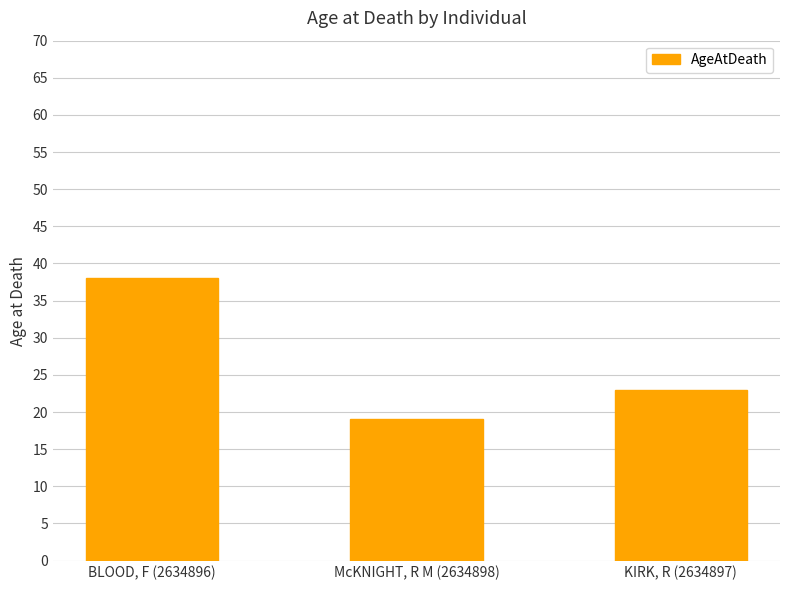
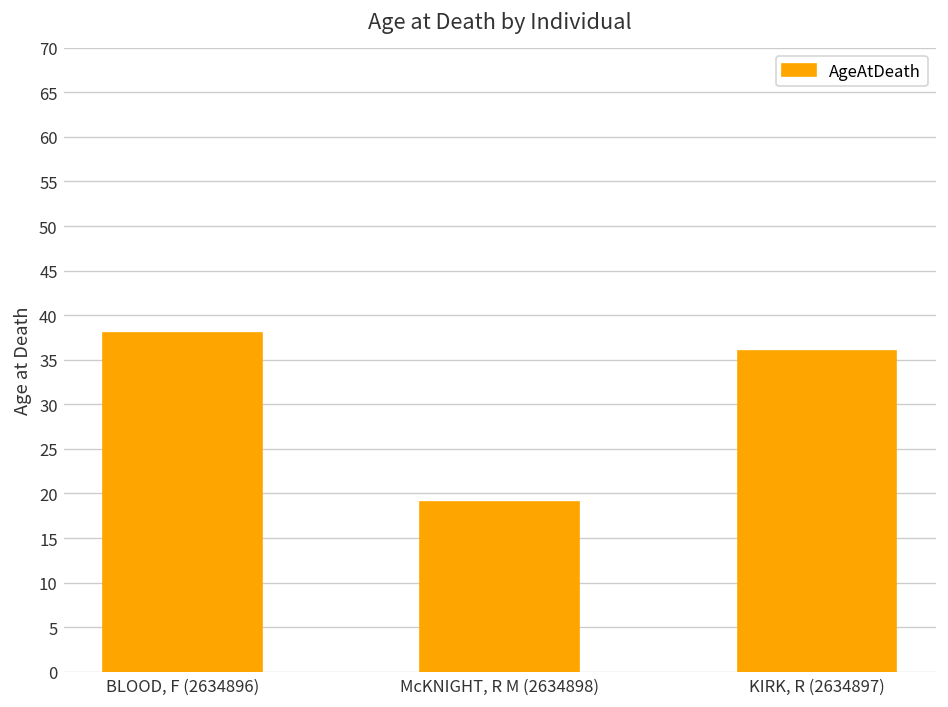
KIRK, R (2634897): 23 -> 36
